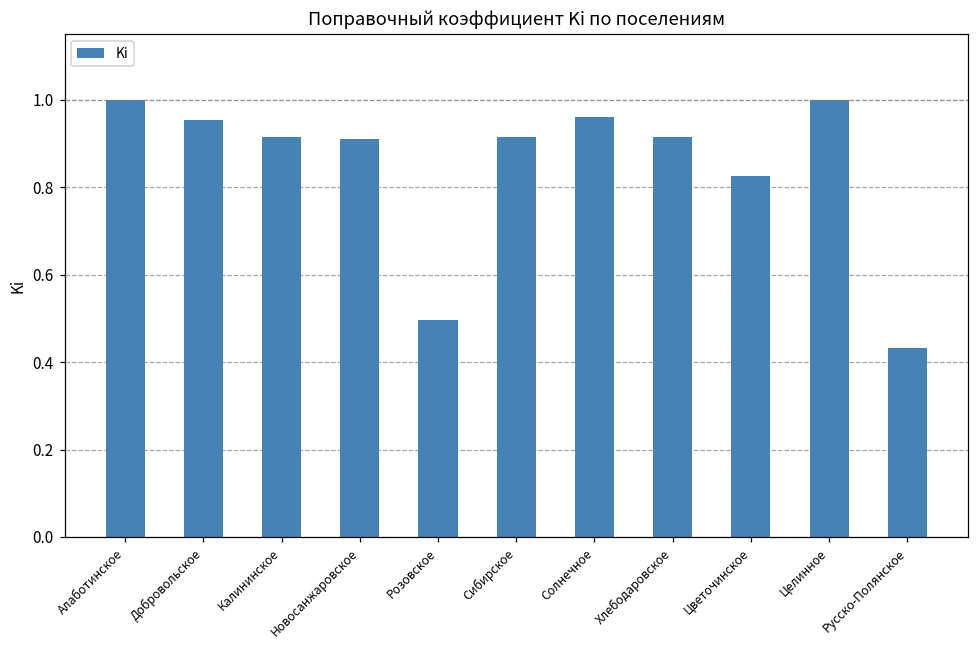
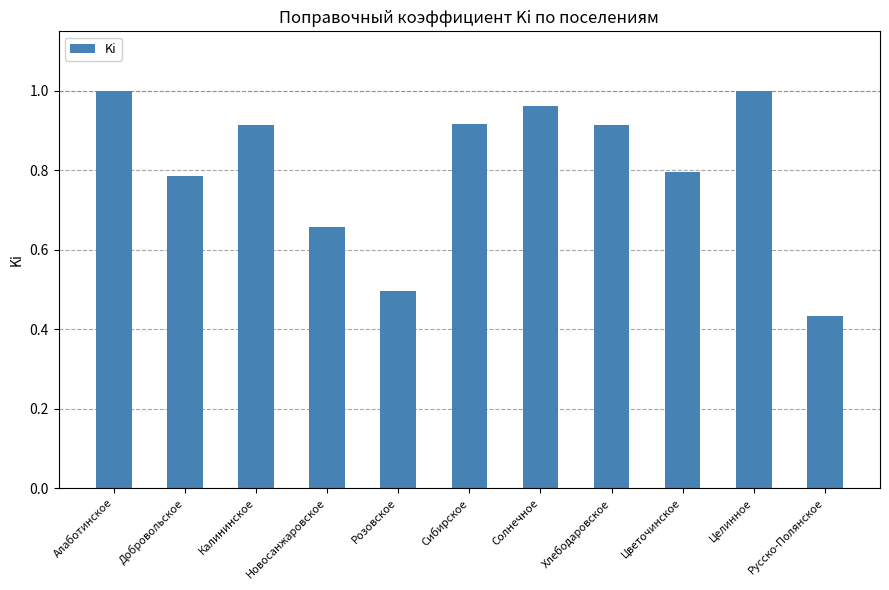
Добровольское: 0.95 -> 0.79
Новосанжаровское: 0.91 -> 0.66
Цветочинское: 0.83 -> 0.80
